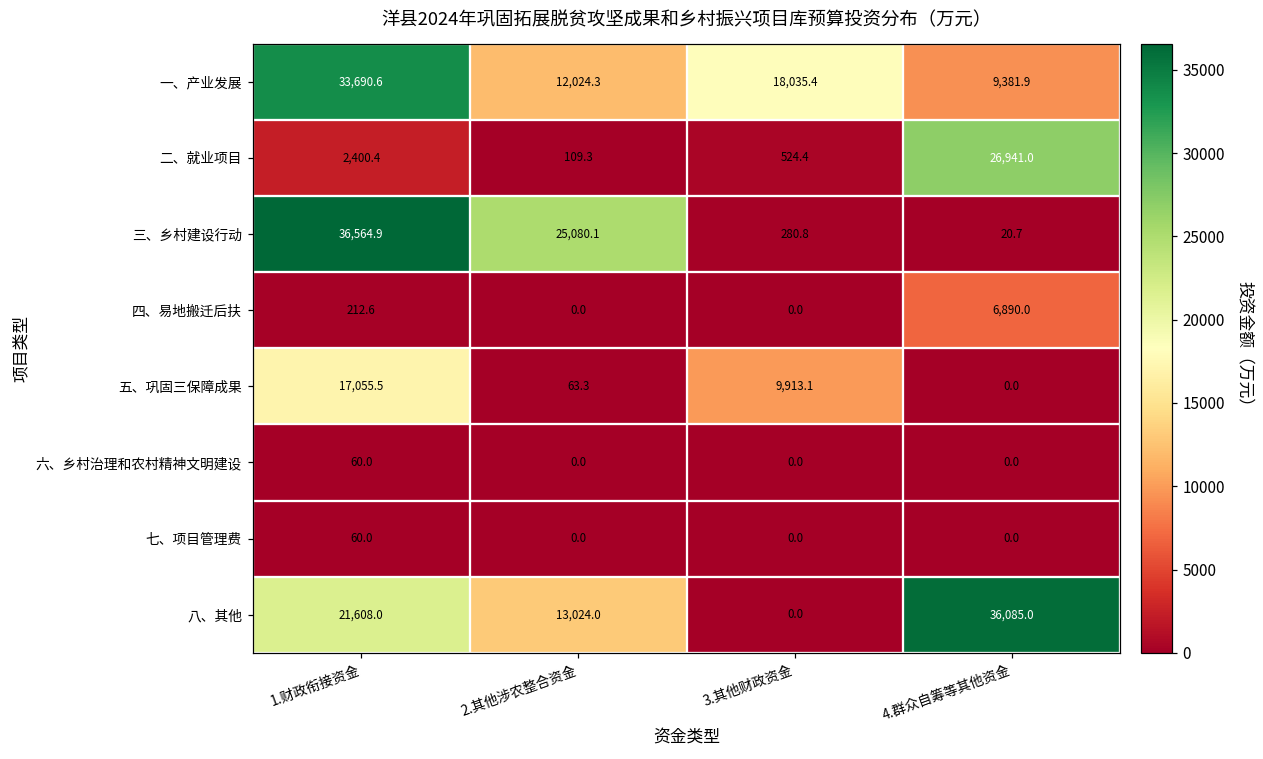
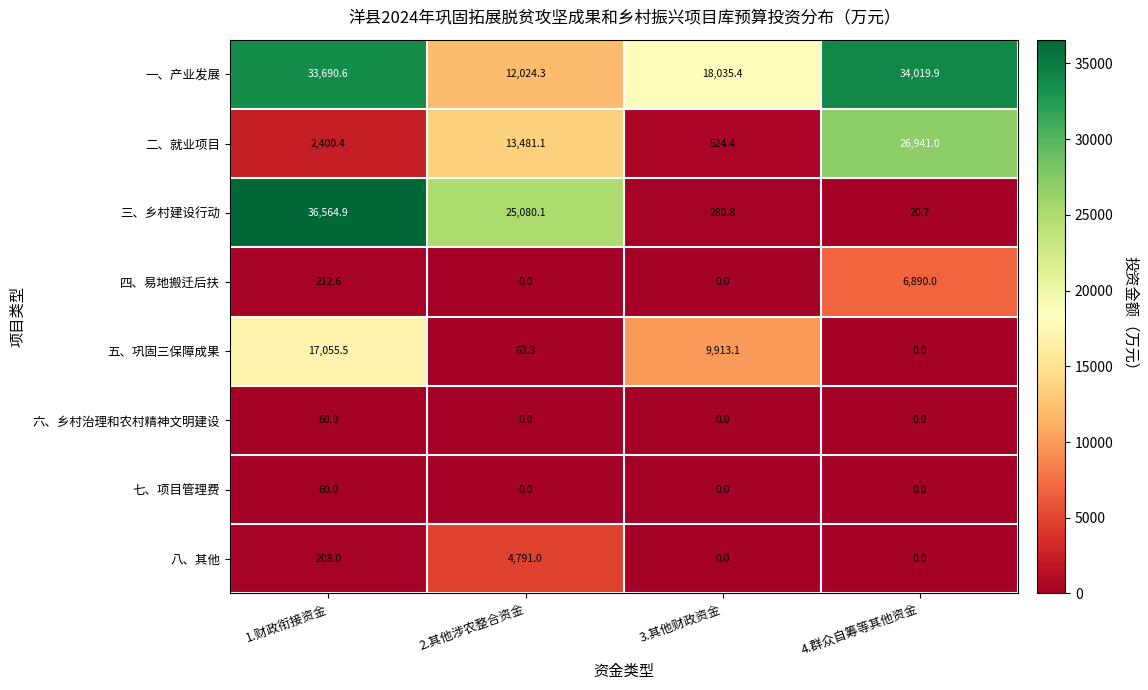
一、产业发展, 4.群众自筹等其他资金: 9,381.9 -> 34,019.9
二、就业项目, 2.其他涉农整合资金: 109.3 -> 13,481.1
八、其他, 1.财政衔接资金: 21,608.0 -> 208.0
八、其他, 2.其他涉农整合资金: 13,024.0 -> 4,791.0
八、其他, 4.群众自筹等其他资金: 36,085.0 -> 0.0
